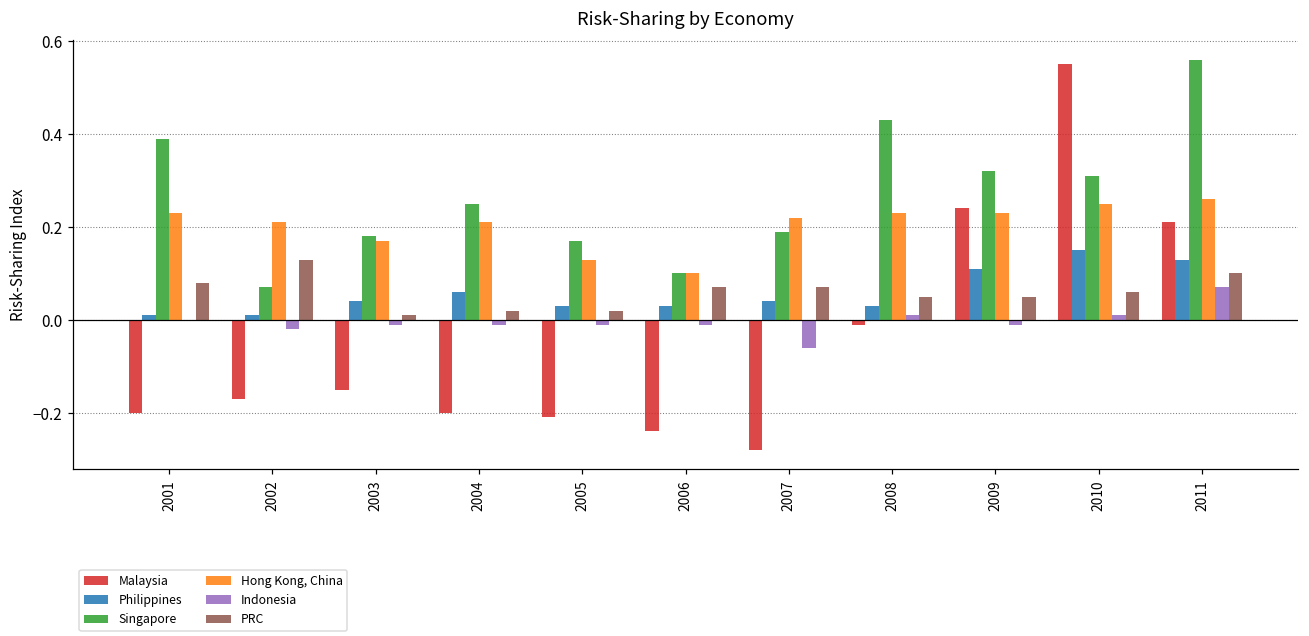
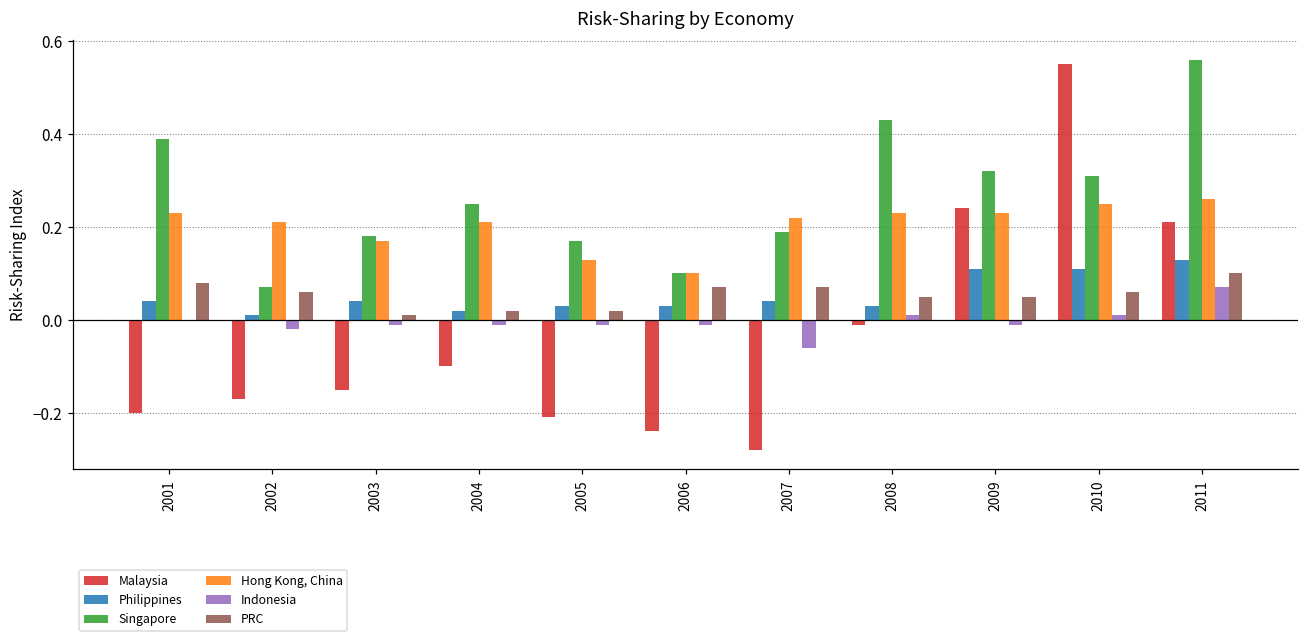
Philippines, 2001: 0.01 -> 0.04
PRC, 2002: 0.13 -> 0.06
Malaysia, 2004: -0.2 -> -0.1
Philippines, 2004: 0.06 -> 0.02
Philippines, 2010: 0.15 -> 0.11
